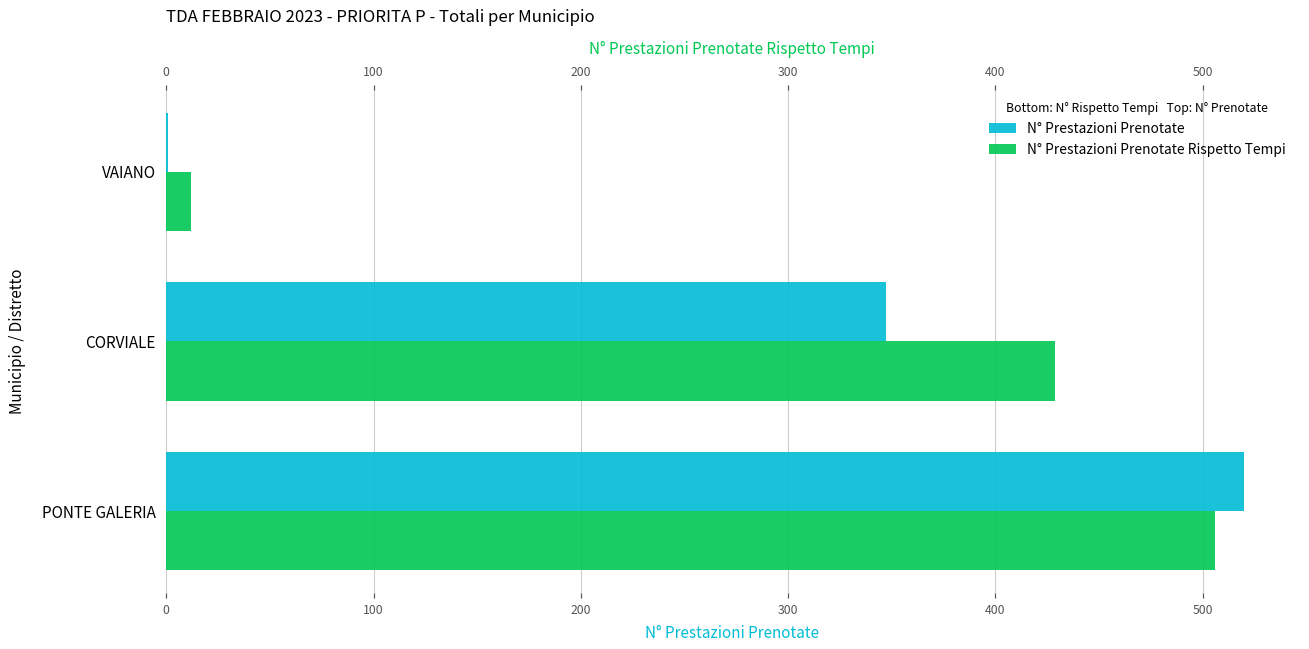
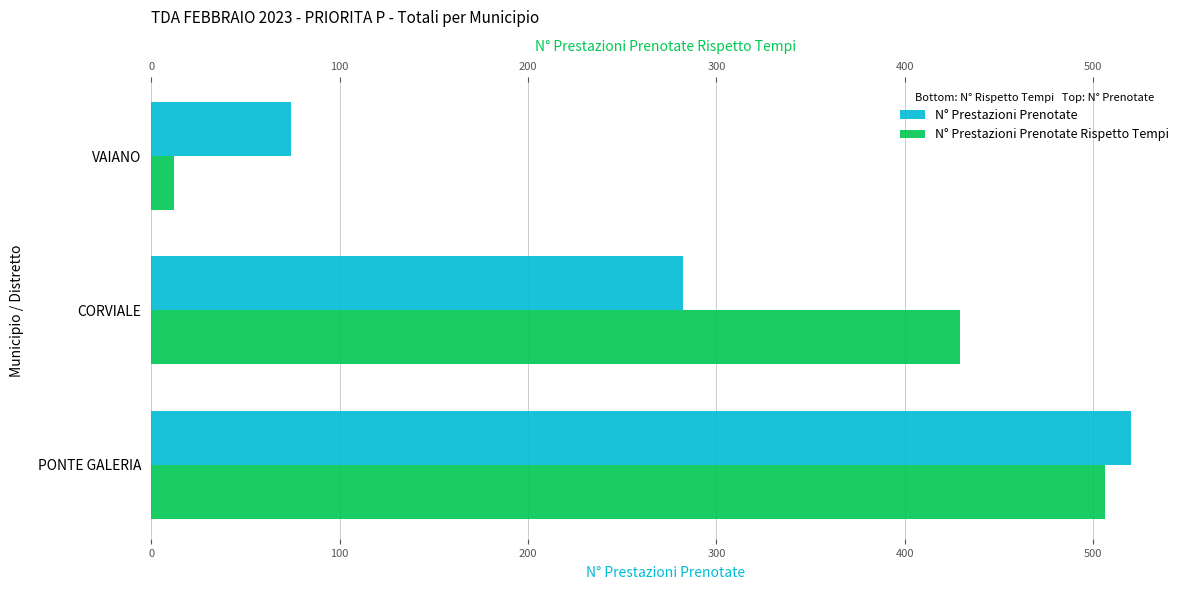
N° Prestazioni Prenotate, VAIANO: 1 -> 74
N° Prestazioni Prenotate, CORVIALE: 347 -> 282
